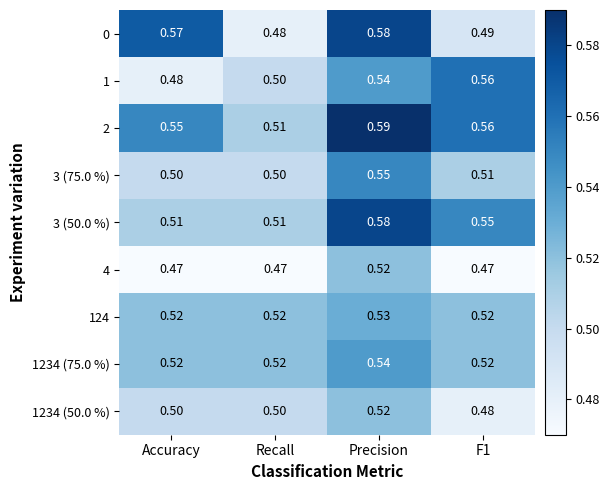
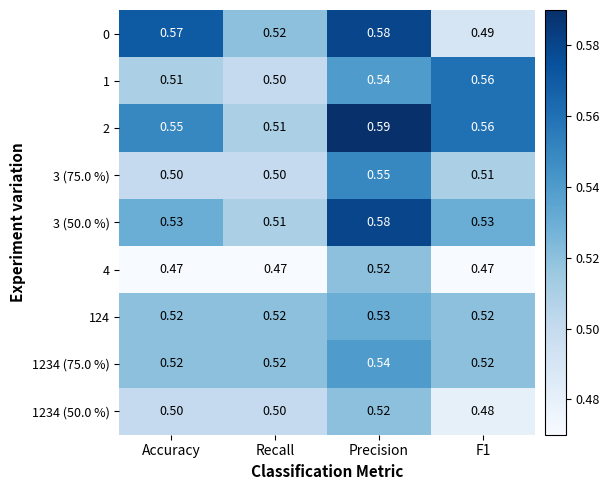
0, Recall: 0.48 -> 0.52
1, Accuracy: 0.48 -> 0.51
3 (50.0 %), Accuracy: 0.51 -> 0.53
3 (50.0 %), F1: 0.55 -> 0.53
